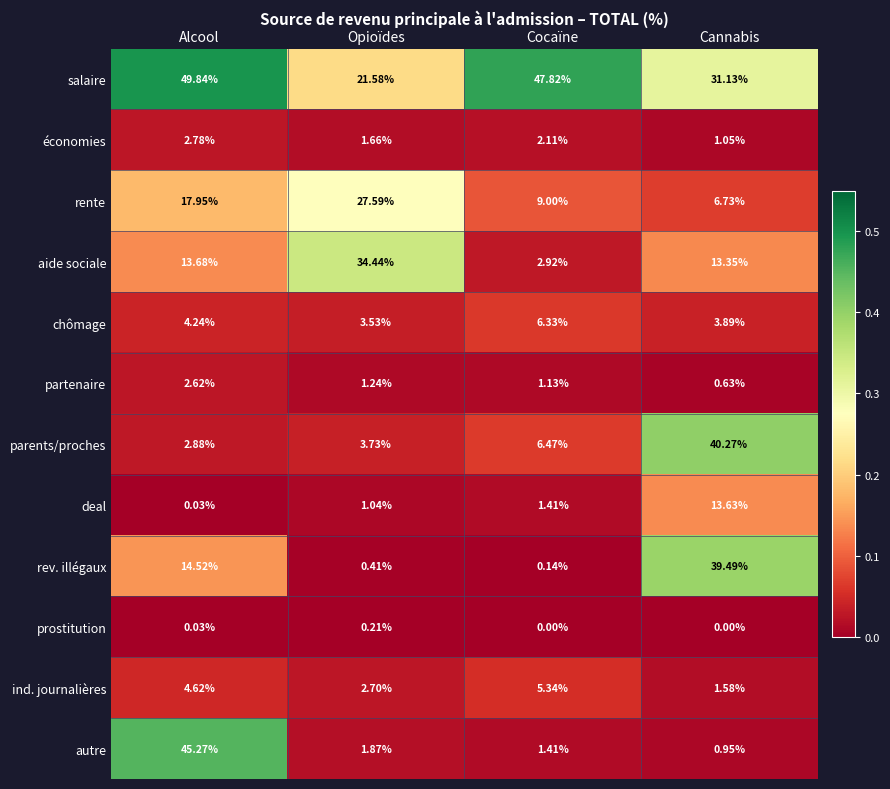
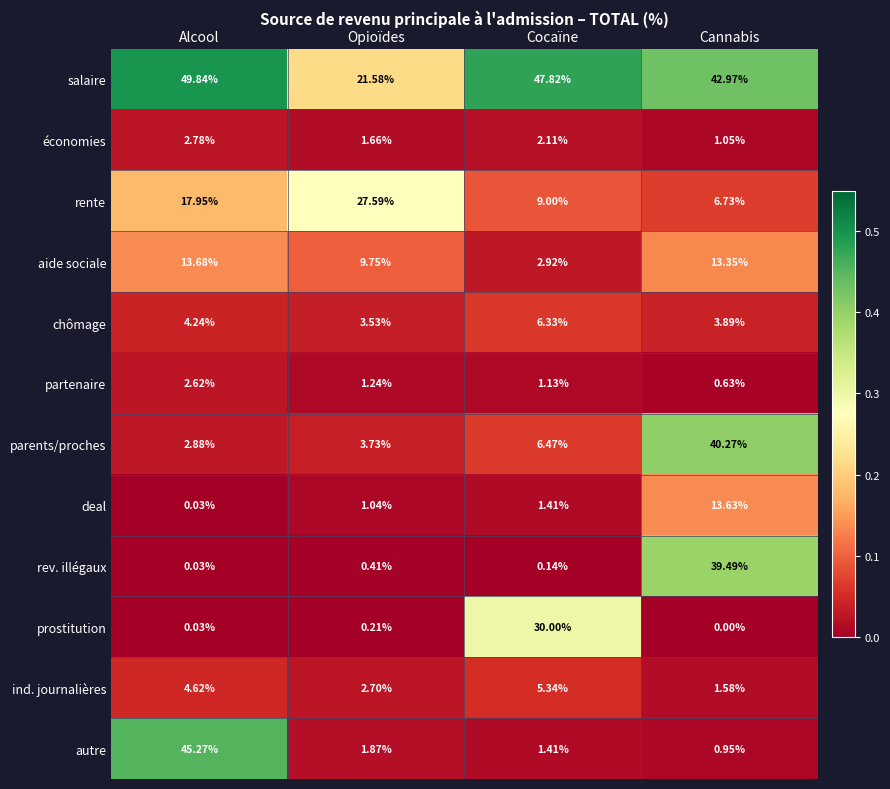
salaire, Cannabis: 31.13% -> 42.97%
aide sociale, Opioïdes: 34.44% -> 9.75%
rev. illégaux, Alcool: 14.52% -> 0.03%
prostitution, Cocaïne: 0.00% -> 30.00%
